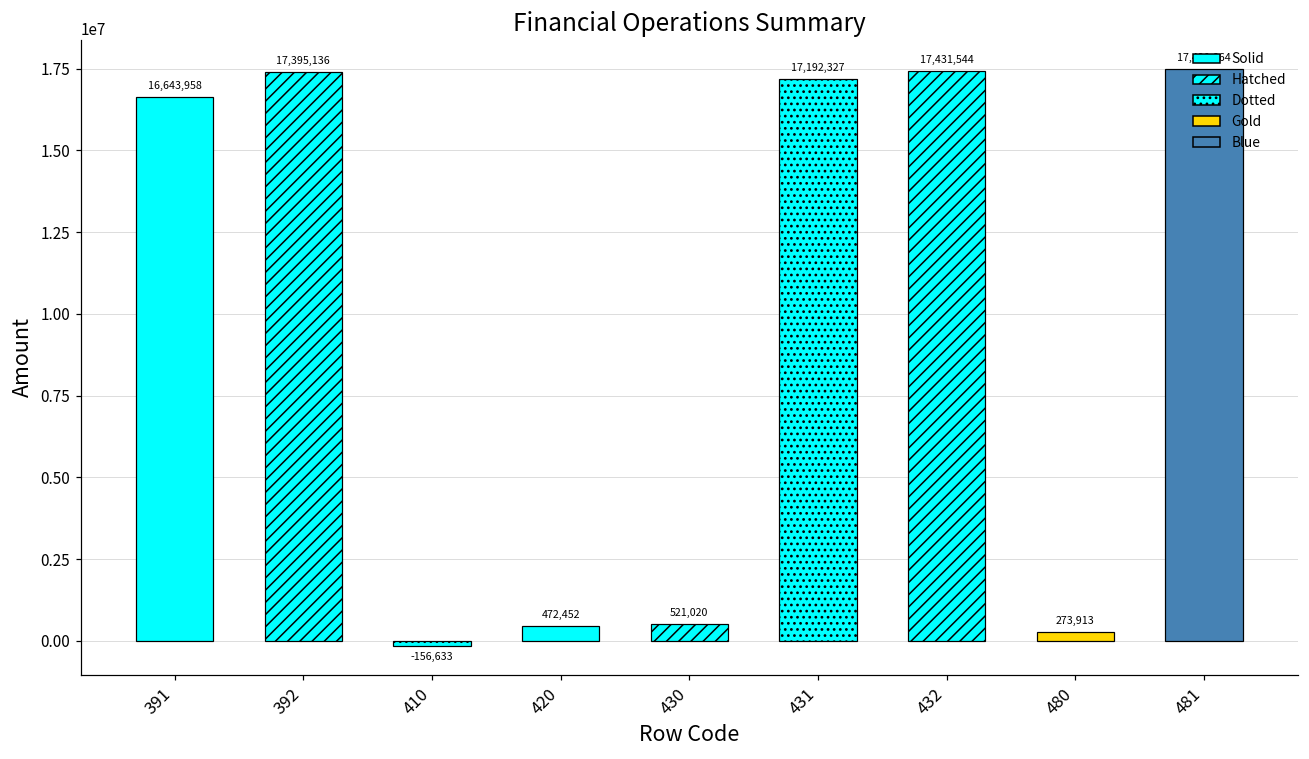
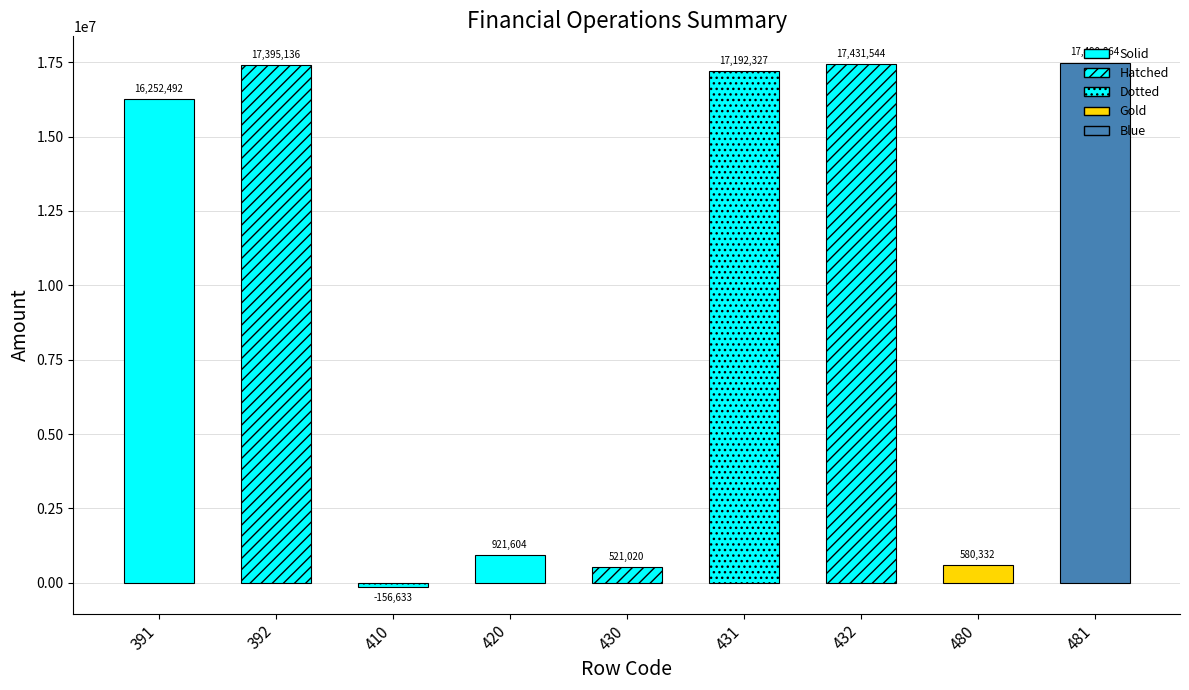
391: 16,643,958 -> 16,252,492
420: 472,452 -> 921,604
480: 273,913 -> 580,332
